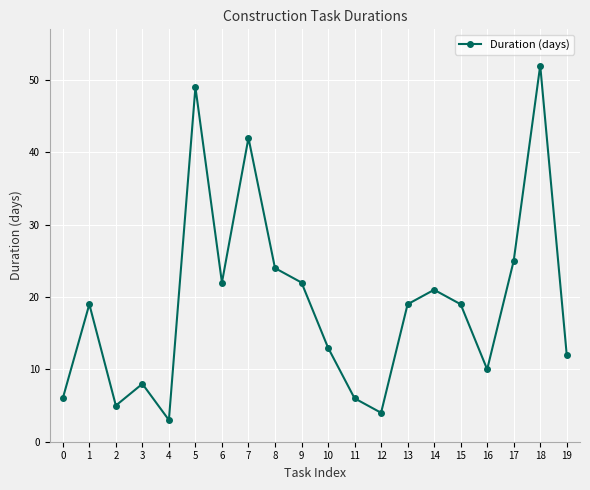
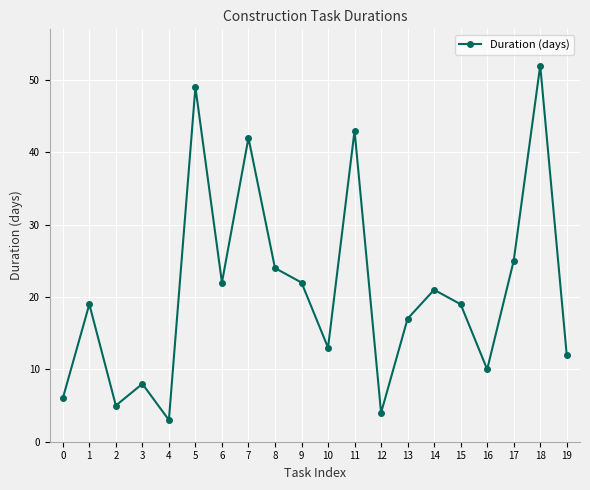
11: 6 -> 43
13: 19 -> 17
